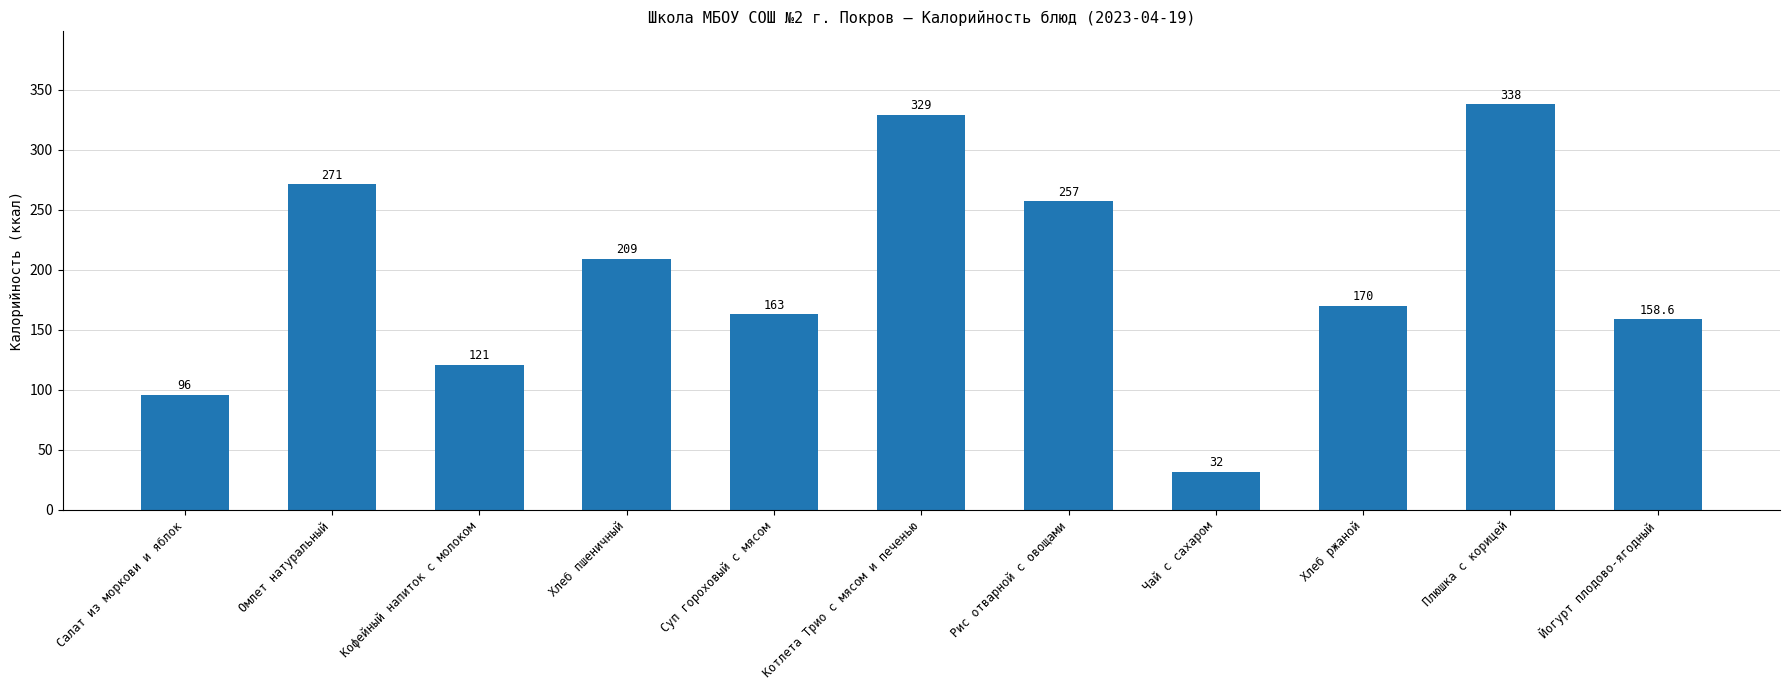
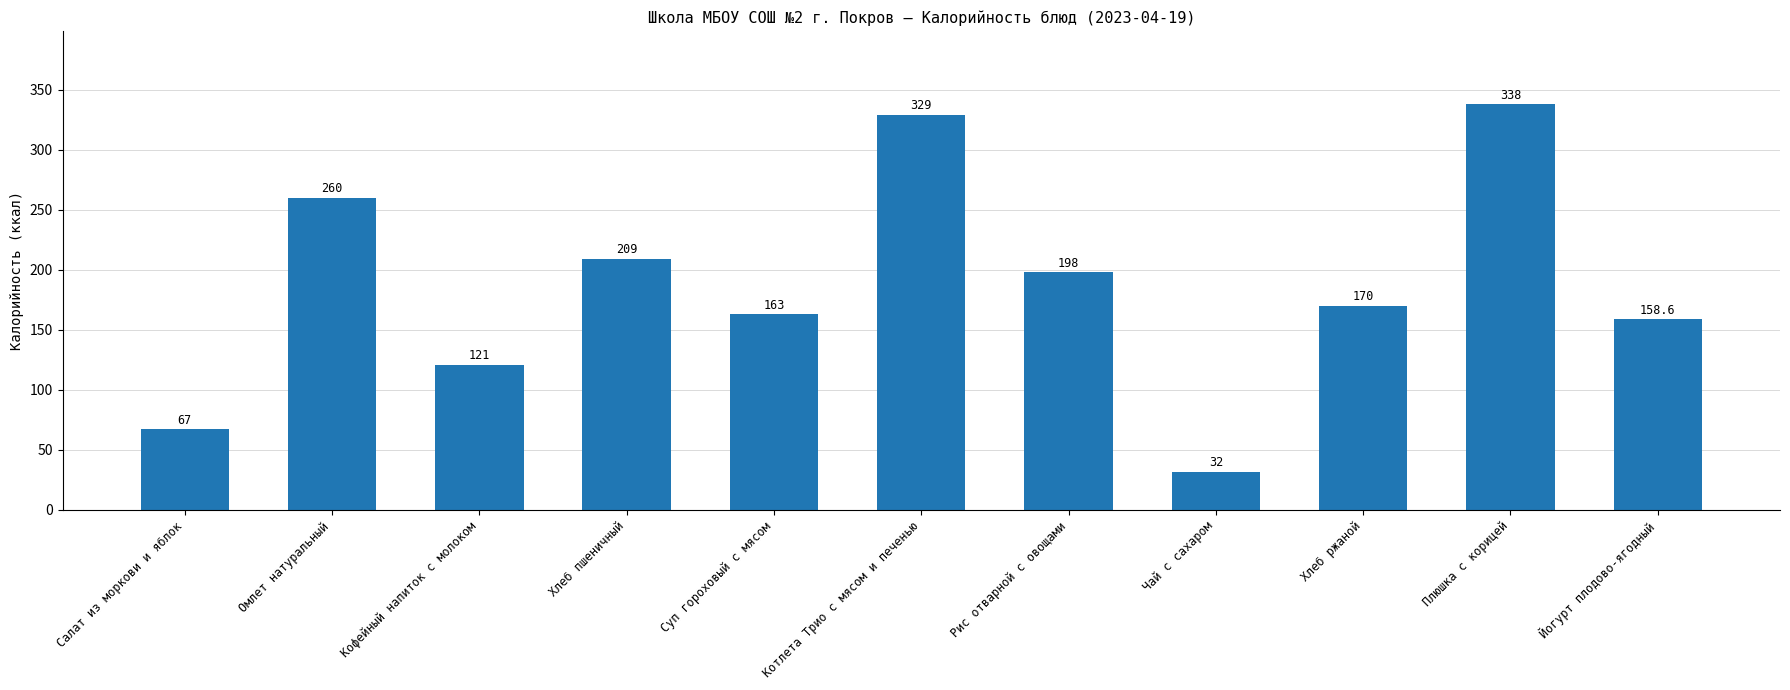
Салат из моркови и яблок: 96 -> 67
Омлет натуральный: 271 -> 260
Рис отварной с овощами: 257 -> 198
